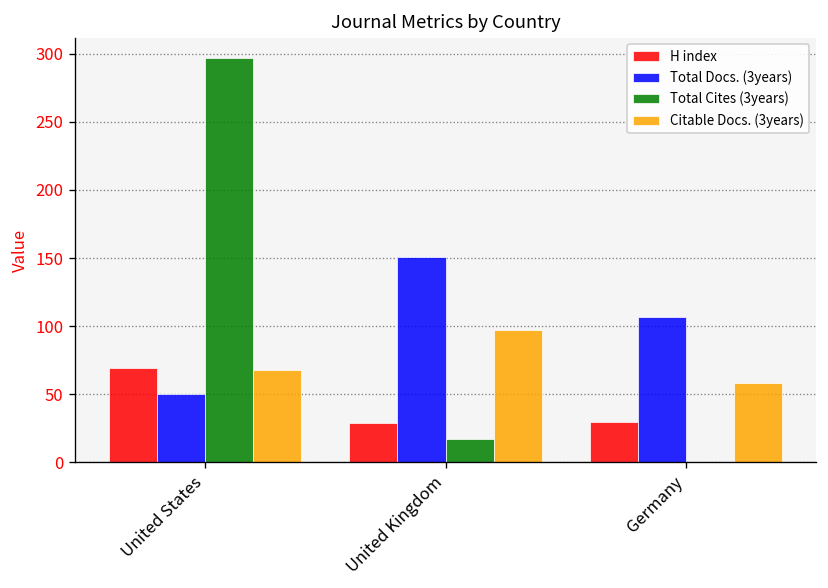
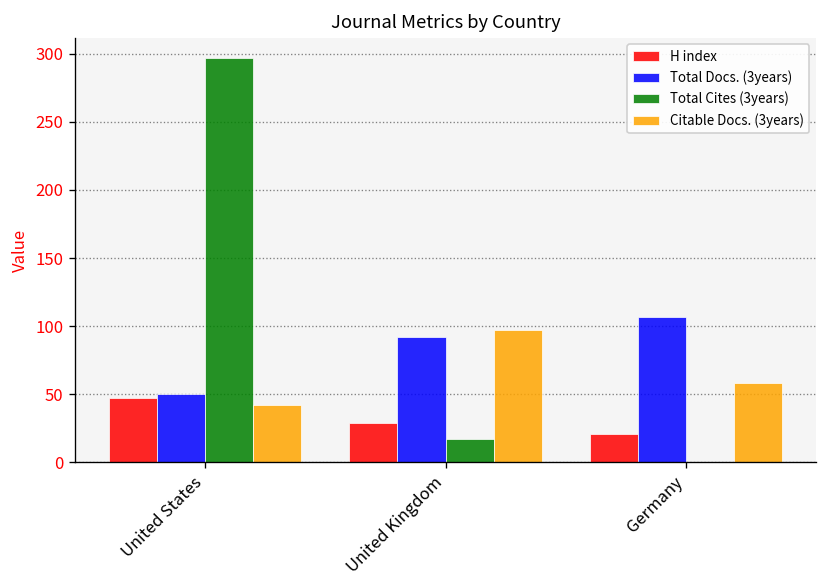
H index, United States: 69 -> 47
Citable Docs. (3years), United States: 68 -> 42
Total Docs. (3years), United Kingdom: 151 -> 92
H index, Germany: 30 -> 21
